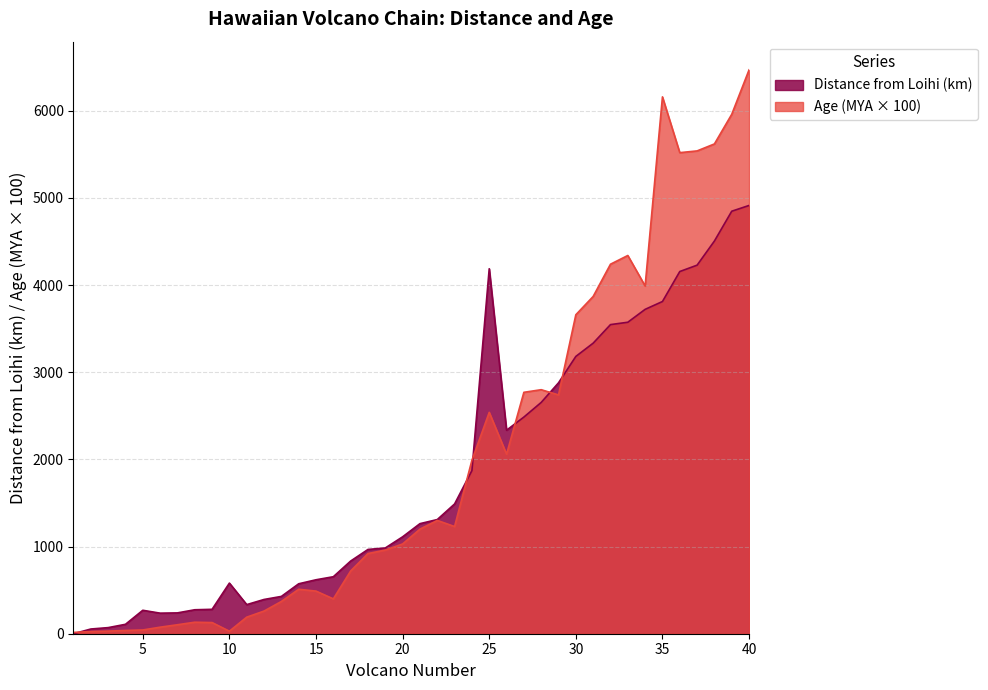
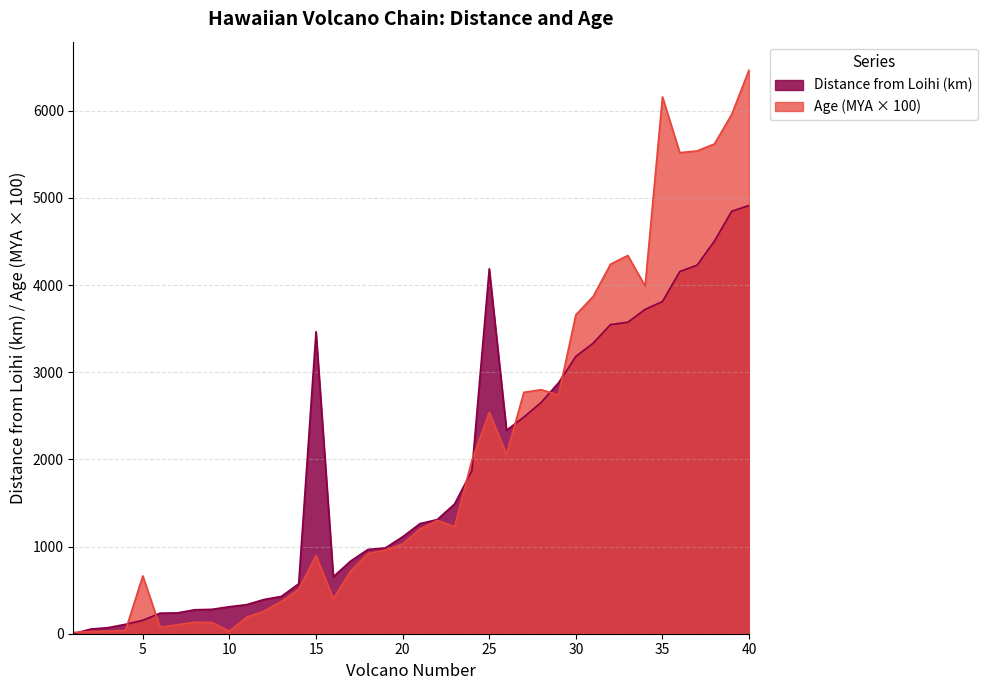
Distance from Loihi (km), 5: 300 -> 200
Age (MYA × 100), 5: 0 -> 700
Distance from Loihi (km), 10: 600 -> 300
Distance from Loihi (km), 15: 600 -> 3500
Age (MYA × 100), 15: 500 -> 900
